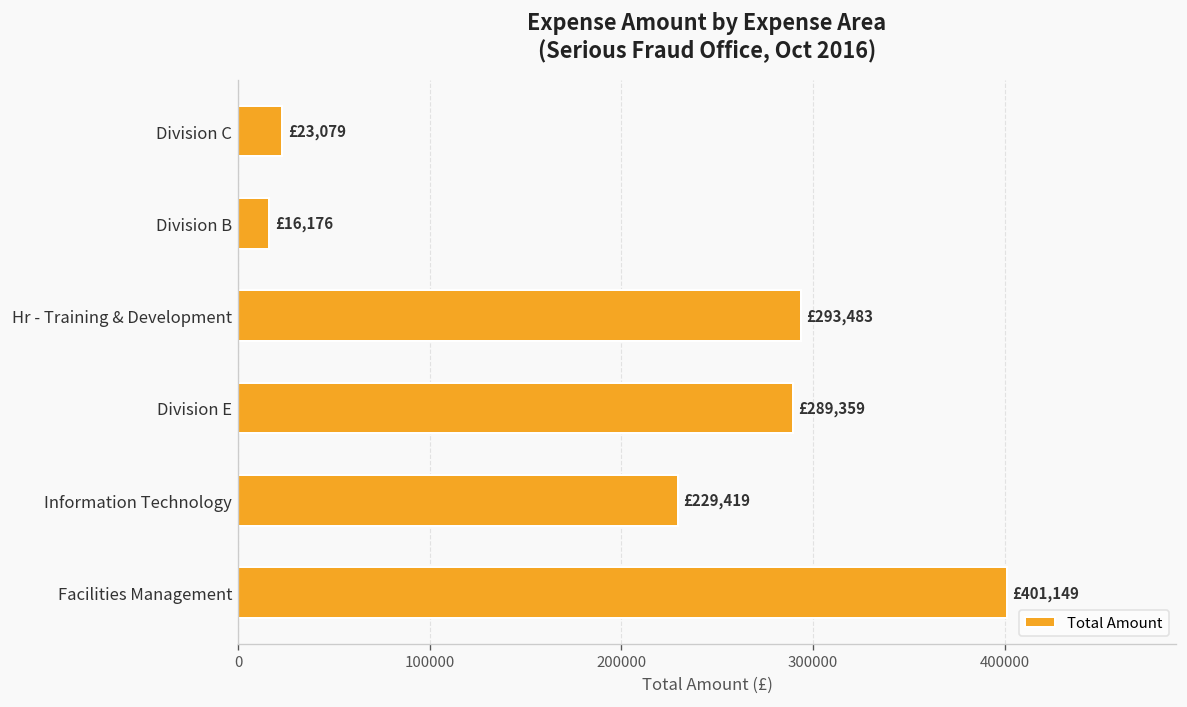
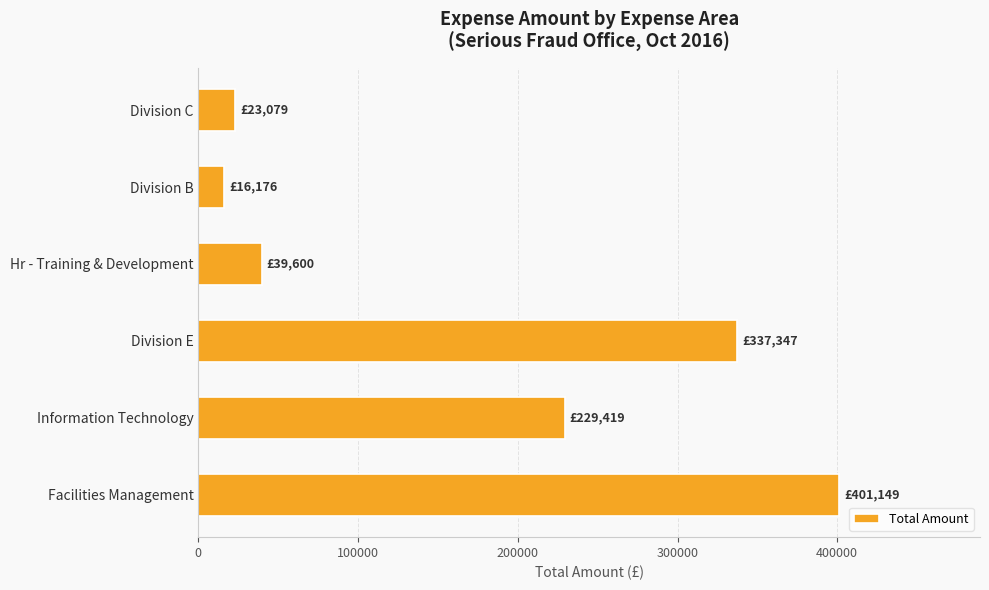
Hr - Training & Development: £293,483 -> £39,600
Division E: £289,359 -> £337,347
